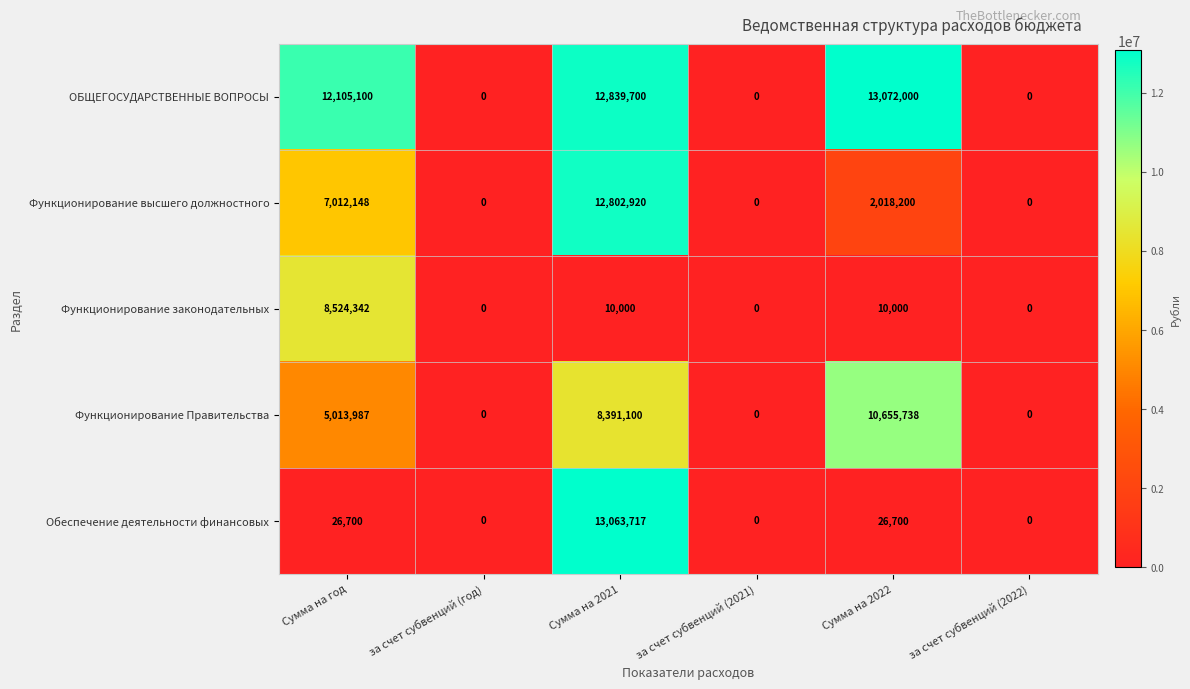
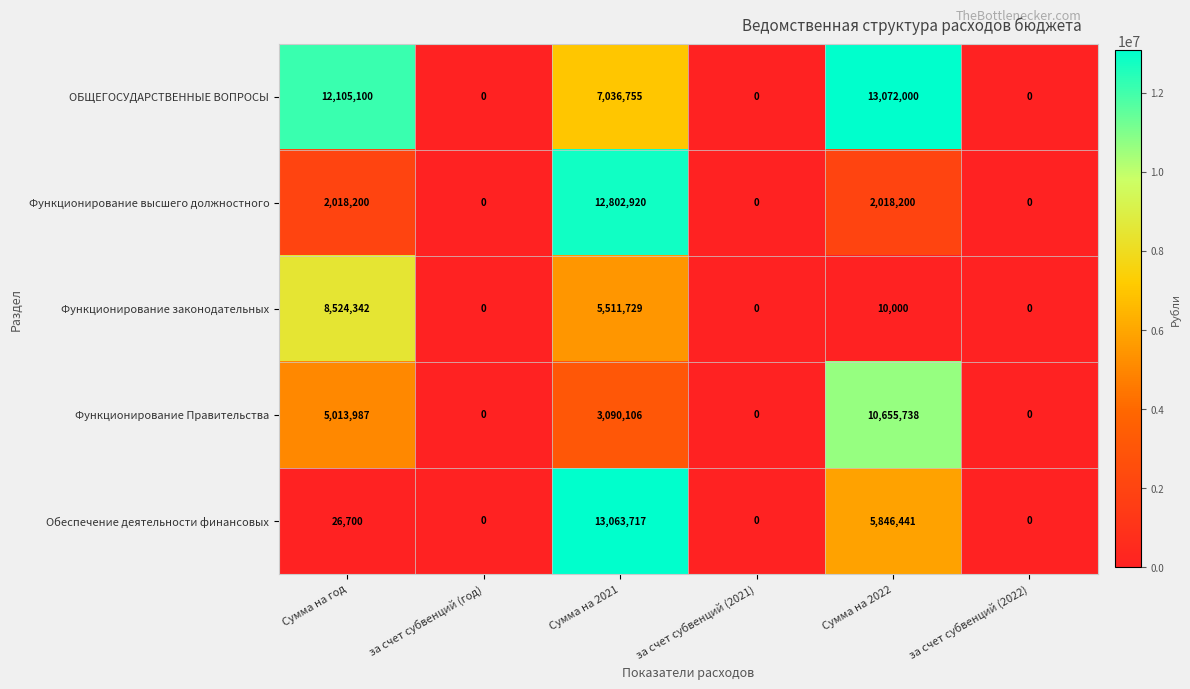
ОБЩЕГОСУДАРСТВЕННЫЕ ВОПРОСЫ, Сумма на 2021: 12,839,700 -> 7,036,755
Функционирование высшего должностного, Сумма на год: 7,012,148 -> 2,018,200
Функционирование законодательных, Сумма на 2021: 10,000 -> 5,511,729
Функционирование Правительства, Сумма на 2021: 8,391,100 -> 3,090,106
Обеспечение деятельности финансовых, Сумма на 2022: 26,700 -> 5,846,441
